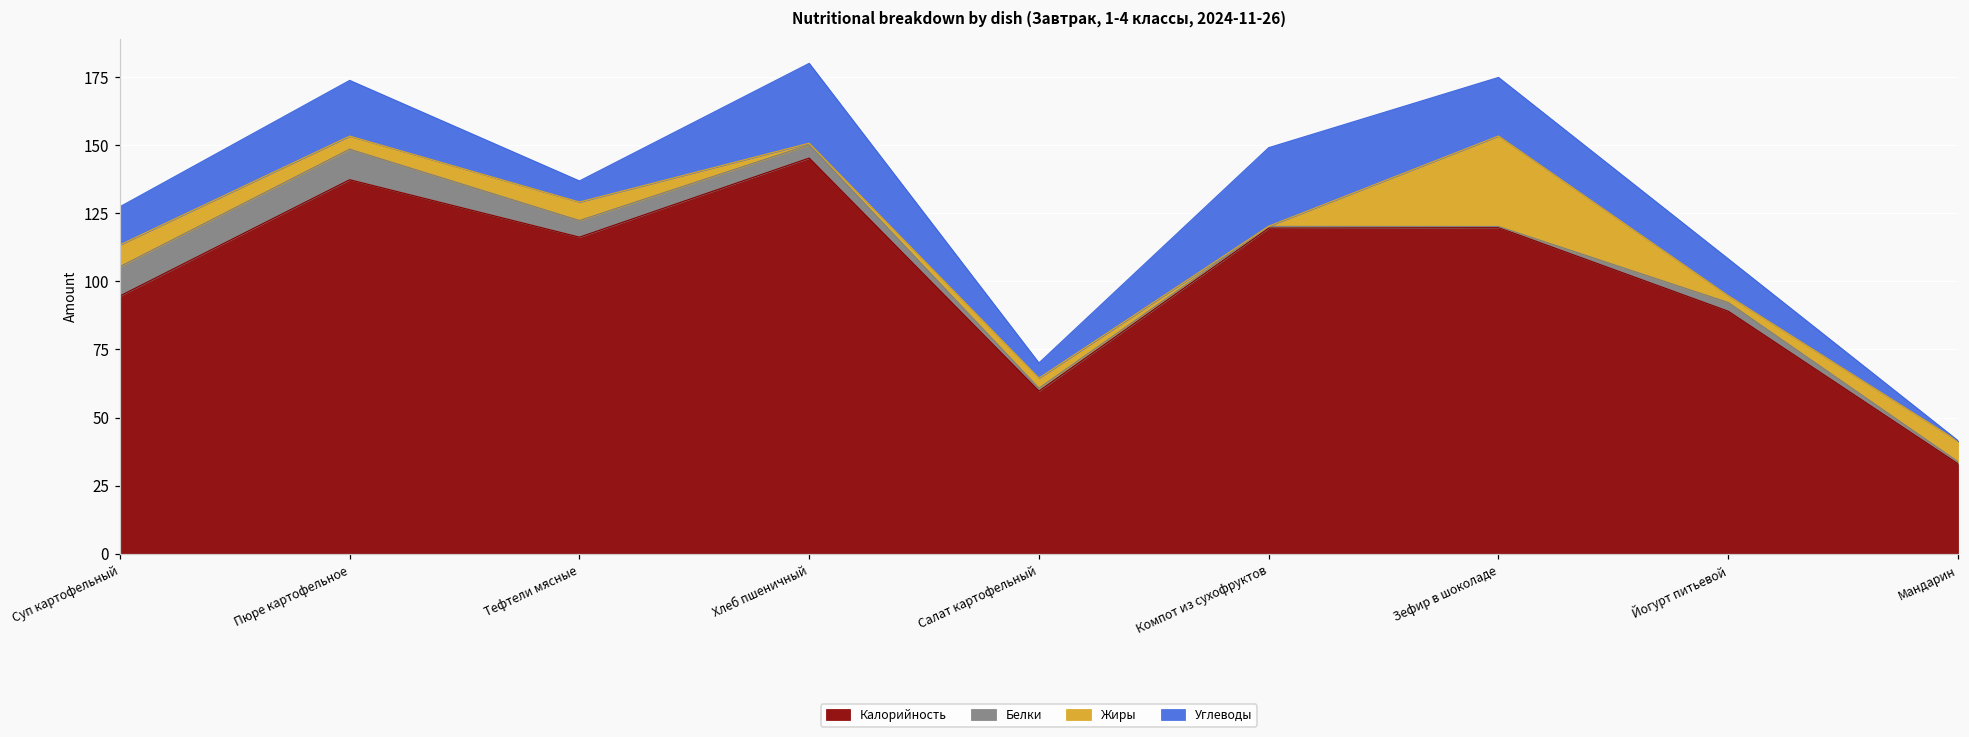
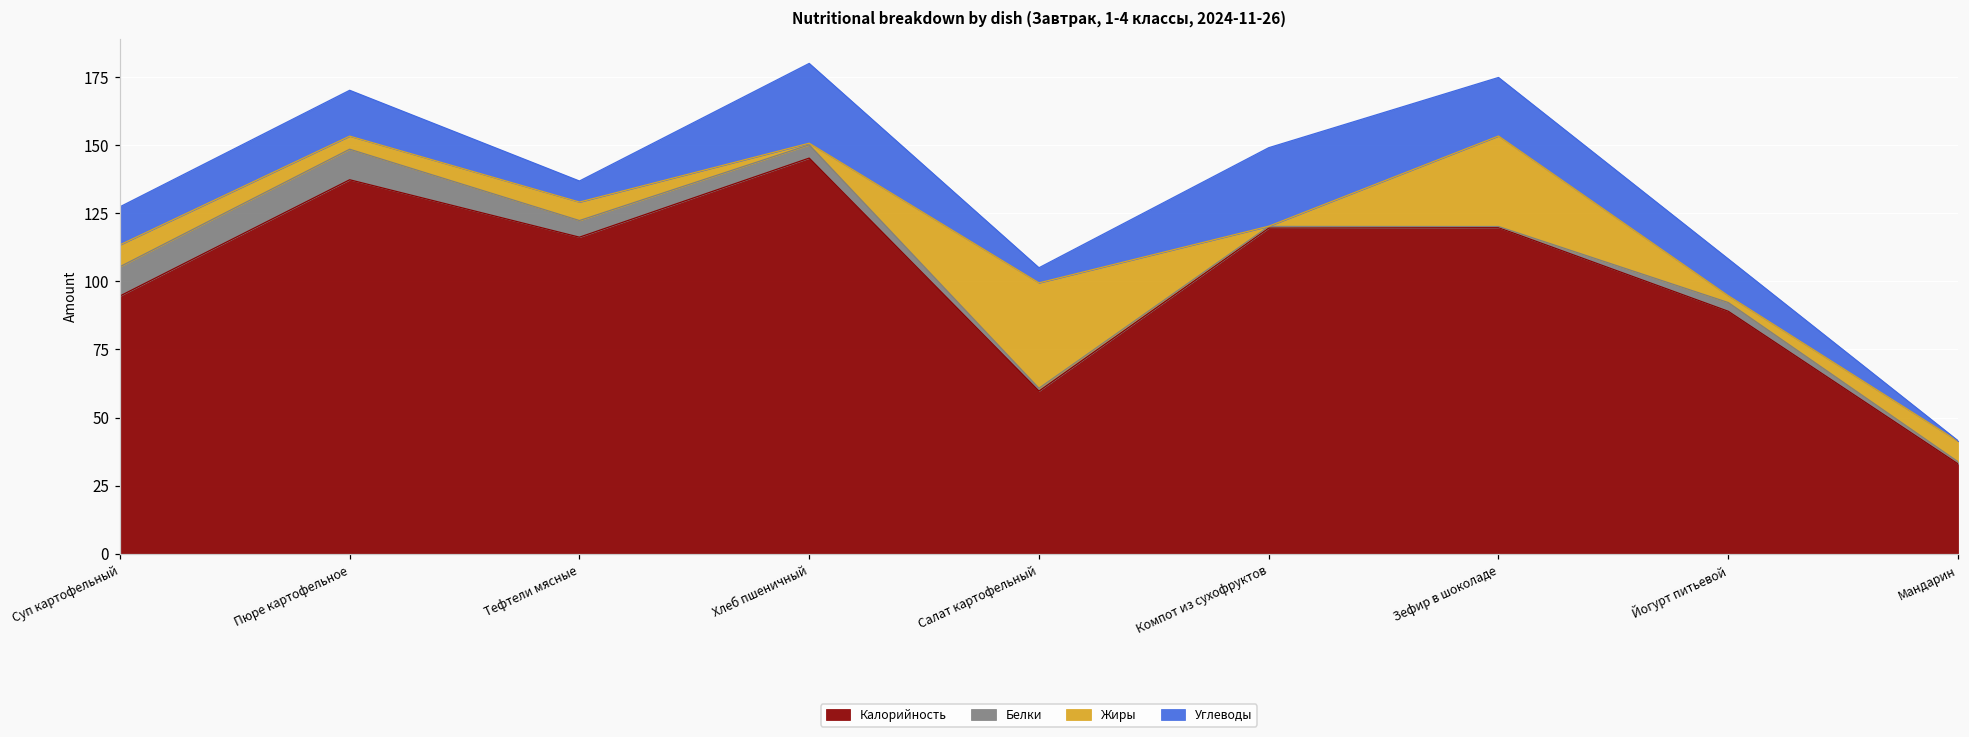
Углеводы, Пюре картофельное: 20 -> 17
Жиры, Салат картофельный: 4 -> 39
